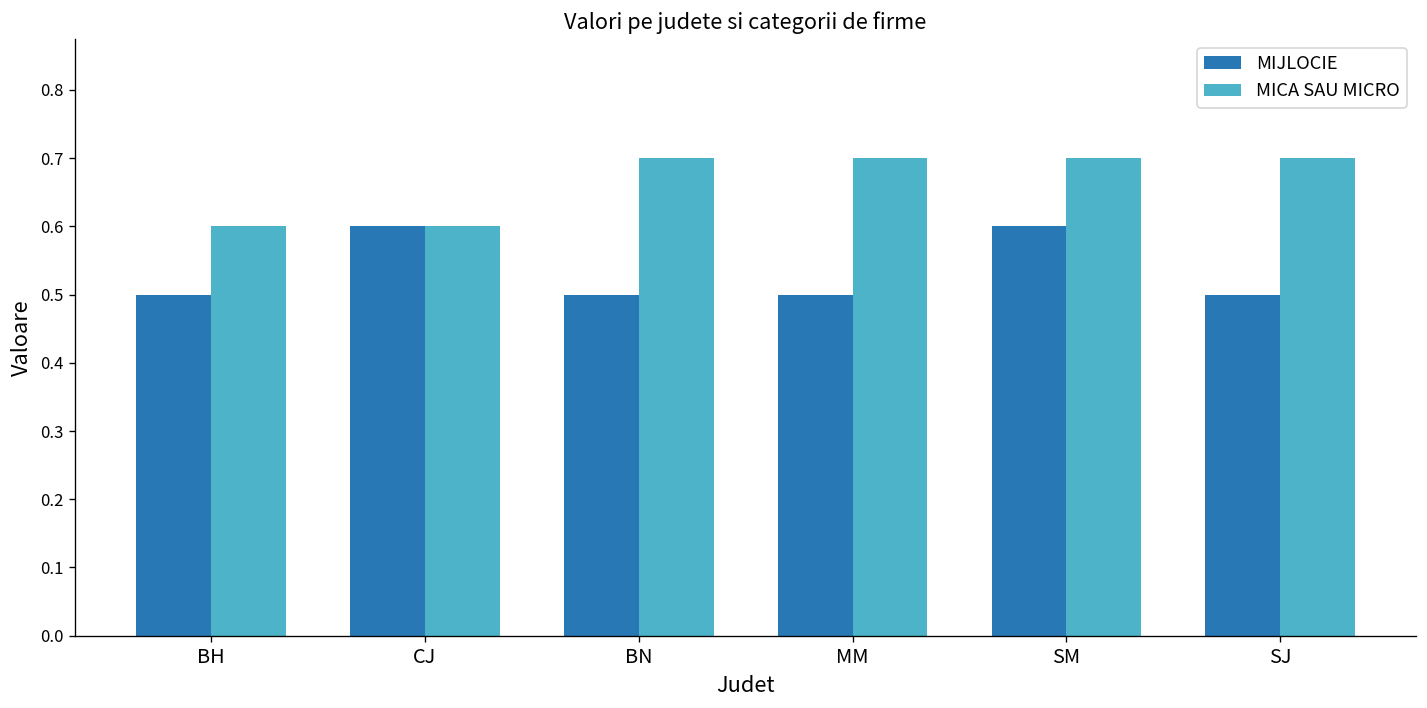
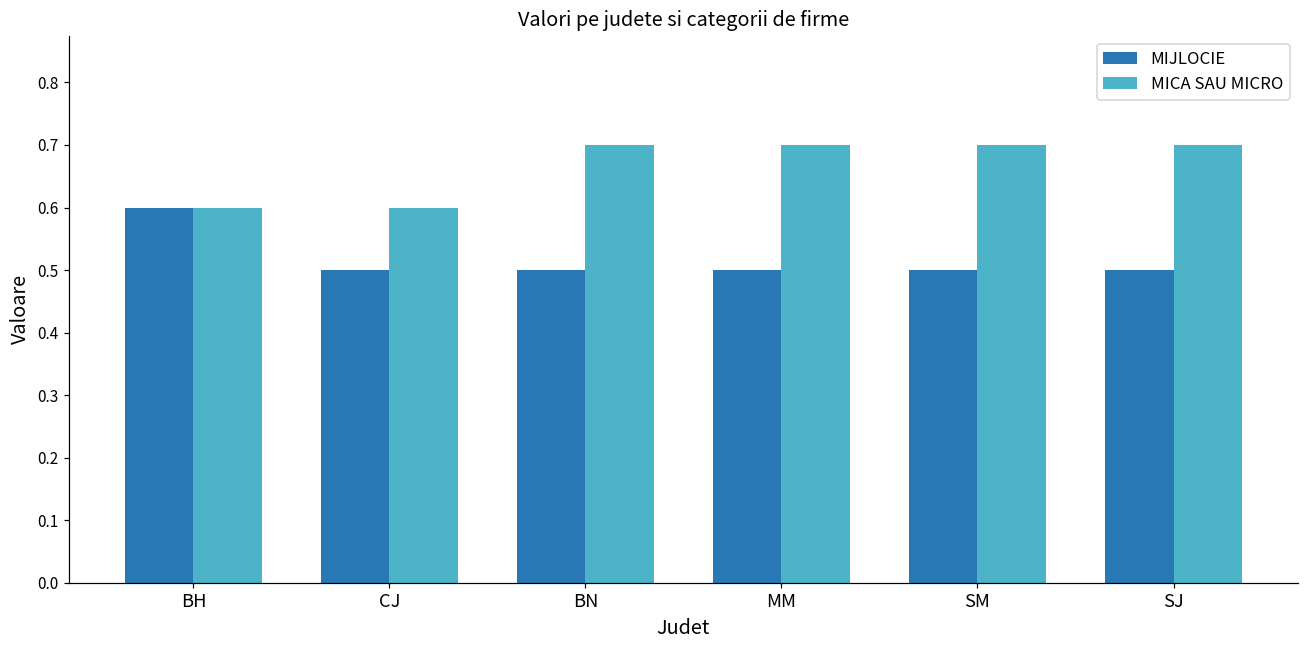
MIJLOCIE, BH: 0.5 -> 0.6
MIJLOCIE, CJ: 0.6 -> 0.5
MIJLOCIE, SM: 0.6 -> 0.5
